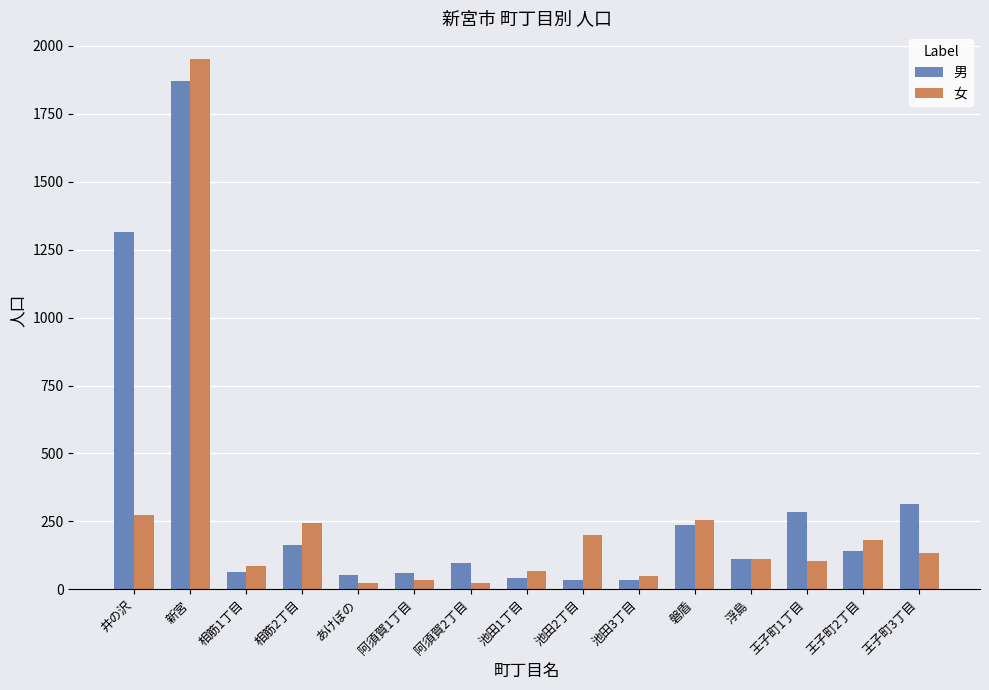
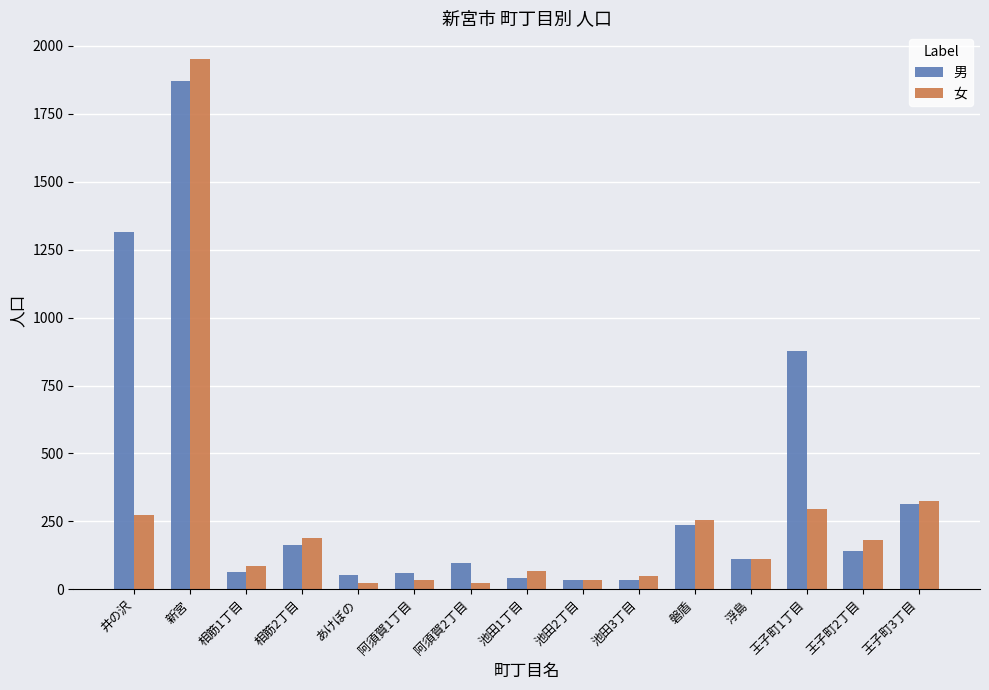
女, 相筋2丁目: 250 -> 190
女, 池田2丁目: 200 -> 40
男, 王子町1丁目: 280 -> 880
女, 王子町1丁目: 100 -> 290
女, 王子町3丁目: 140 -> 330
